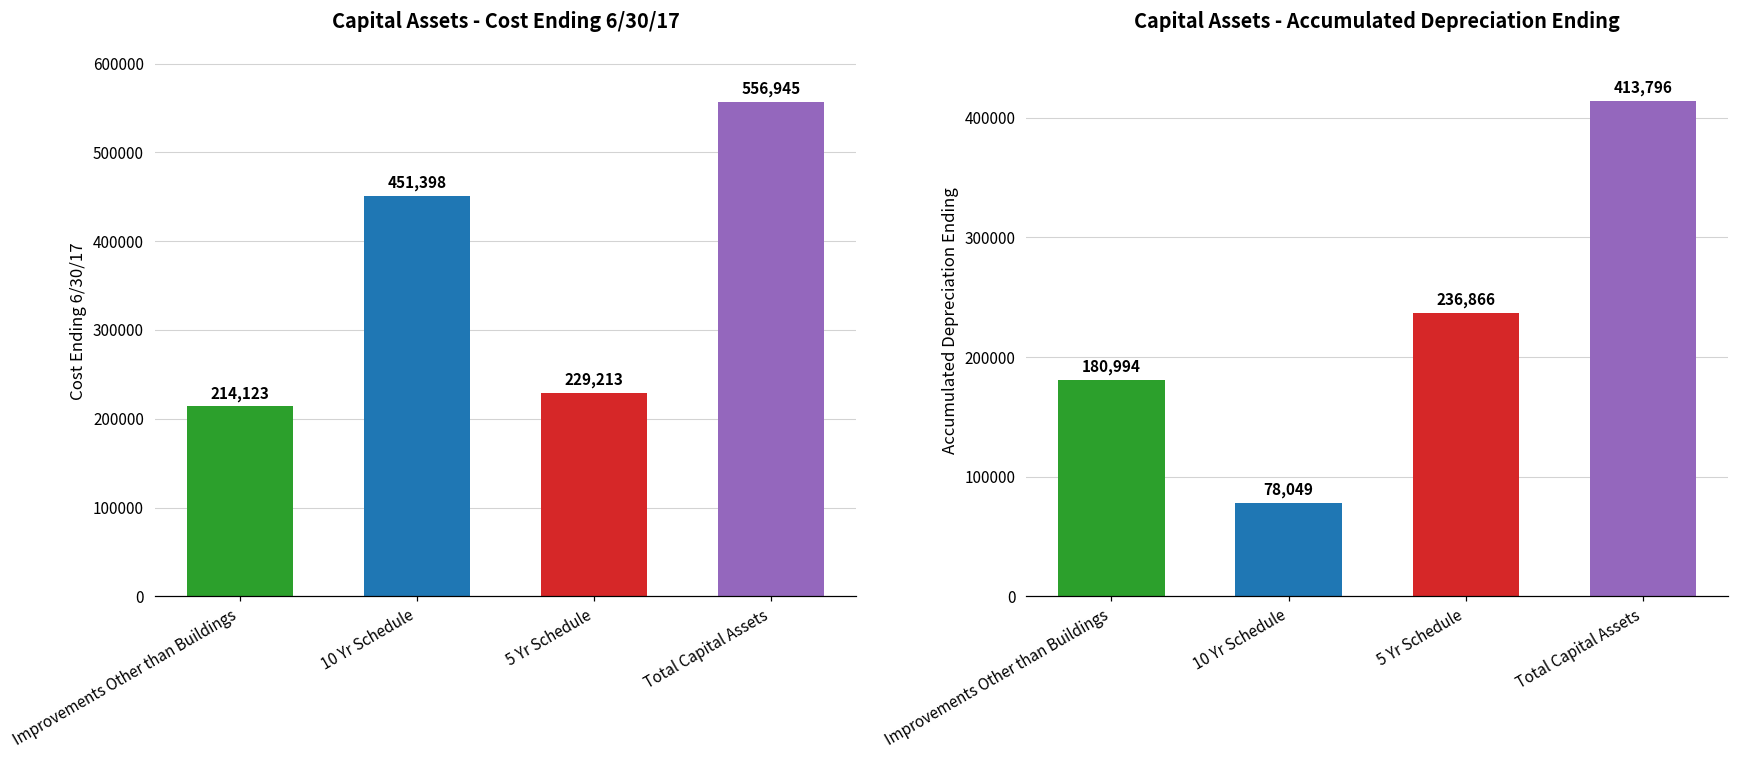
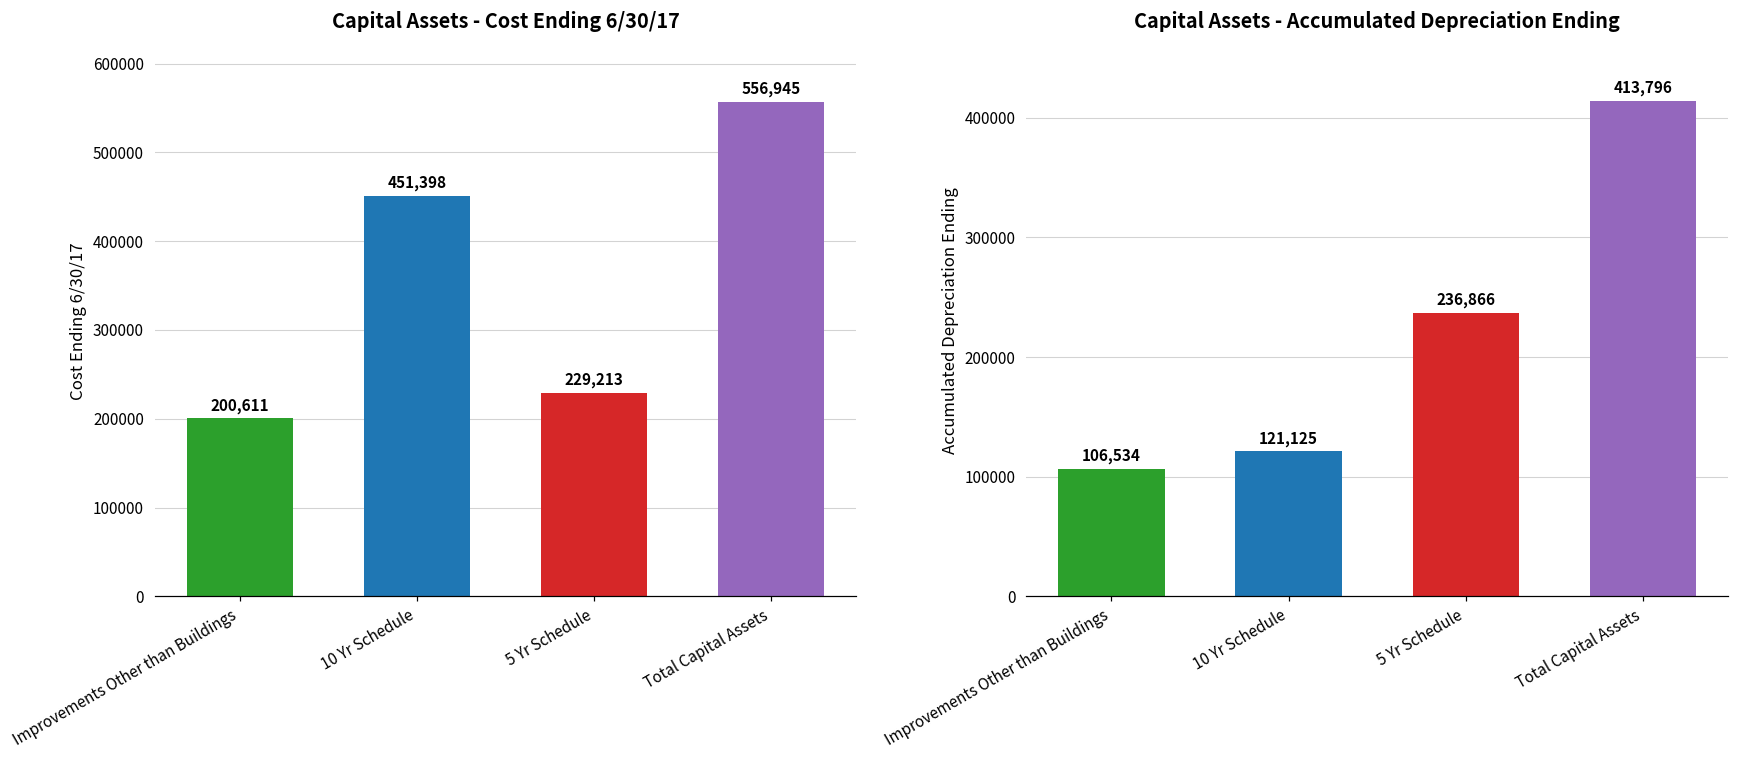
Capital Assets - Cost Ending 6/30/17, Improvements Other than Buildings: 214,123 -> 200,611
Capital Assets - Accumulated Depreciation Ending, Improvements Other than Buildings: 180,994 -> 106,534
Capital Assets - Accumulated Depreciation Ending, 10 Yr Schedule: 78,049 -> 121,125
